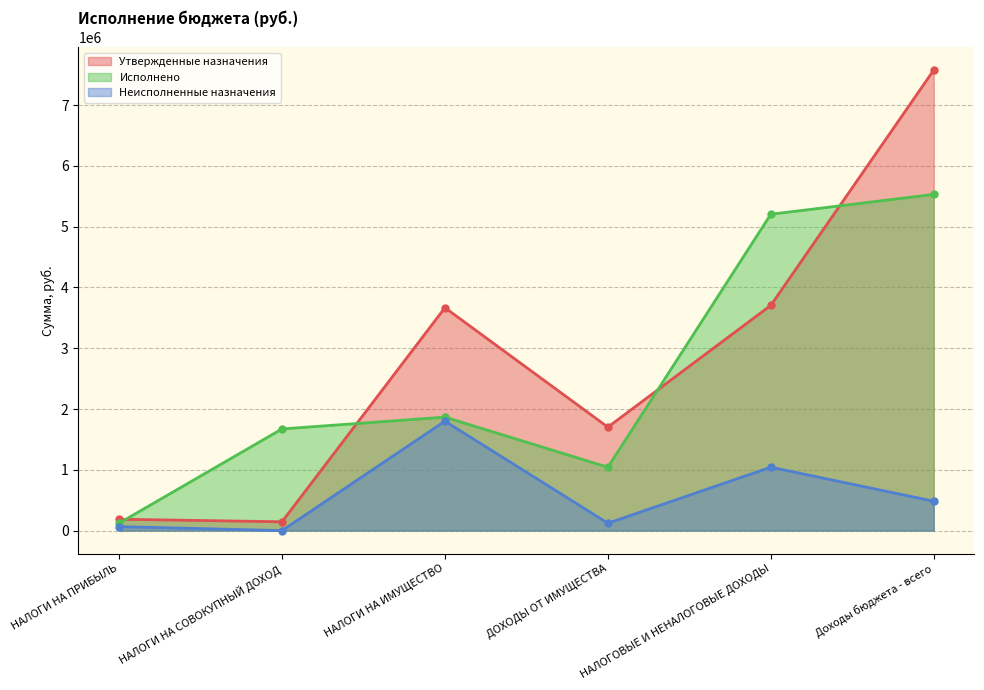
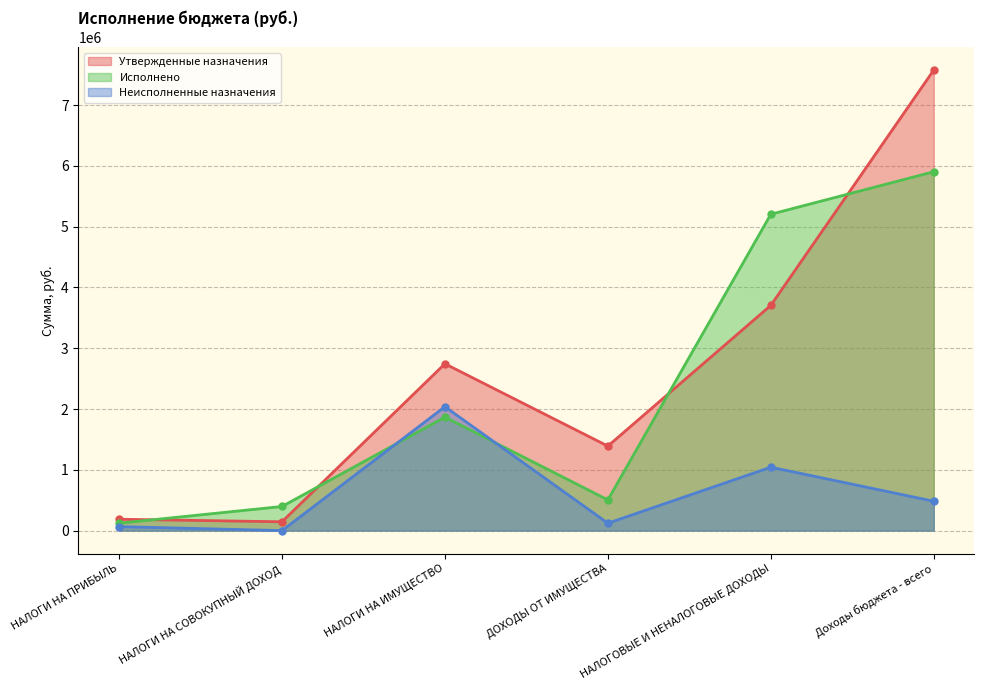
Исполнено, НАЛОГИ НА СОВОКУПНЫЙ ДОХОД: 1700000 -> 400000
Утвержденные назначения, НАЛОГИ НА ИМУЩЕСТВО: 3700000 -> 2700000
Неисполненные назначения, НАЛОГИ НА ИМУЩЕСТВО: 1800000 -> 2000000
Утвержденные назначения, ДОХОДЫ ОТ ИМУЩЕСТВА: 1700000 -> 1400000
Исполнено, ДОХОДЫ ОТ ИМУЩЕСТВА: 1000000 -> 500000
Исполнено, Доходы бюджета - всего: 5500000 -> 5900000
